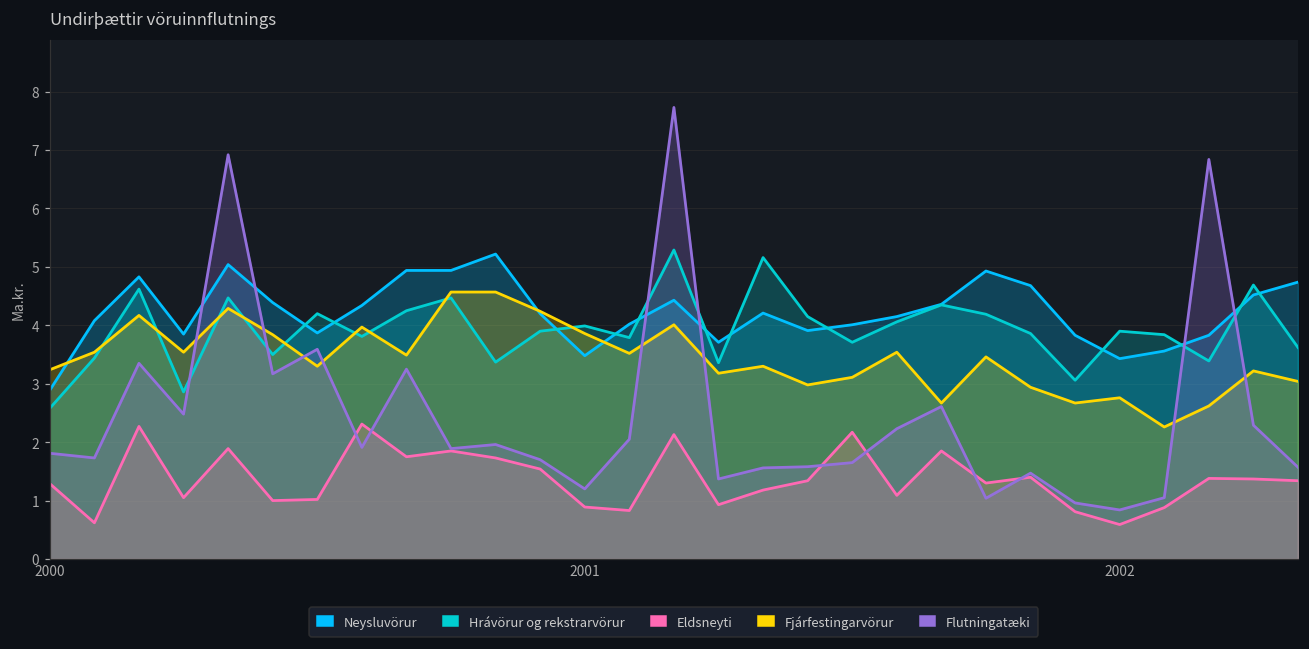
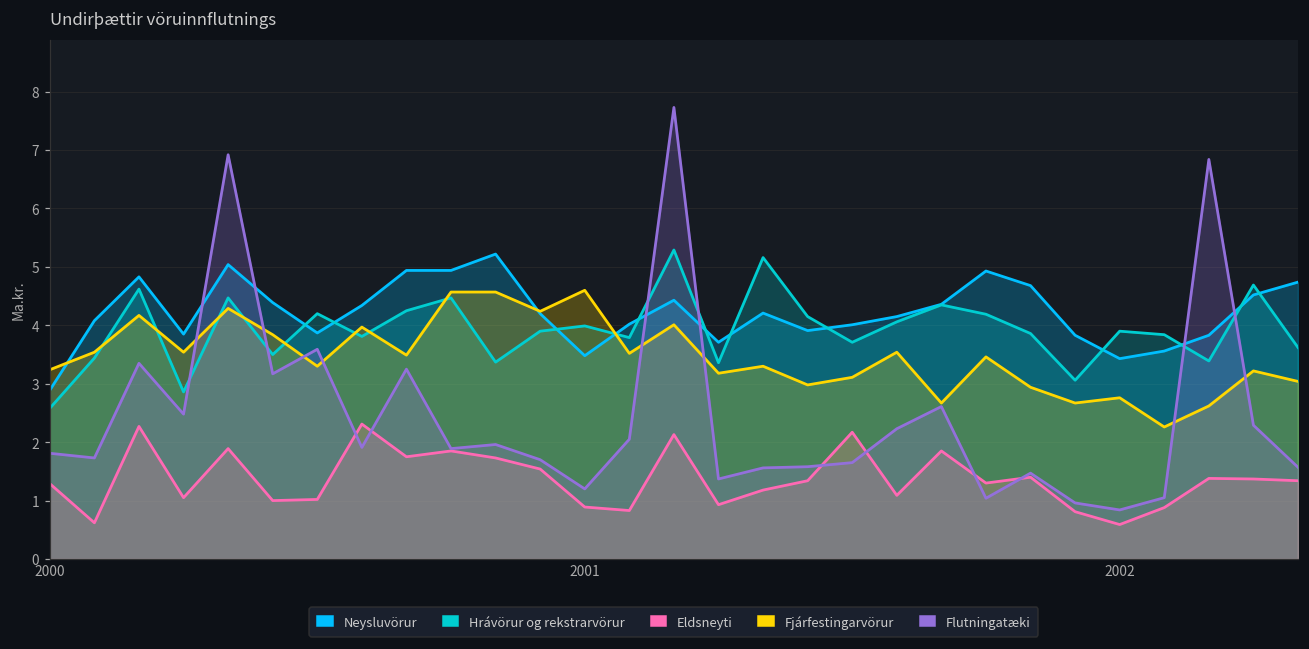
Fjárfestingarvörur, 2001: 3.9 -> 4.6
